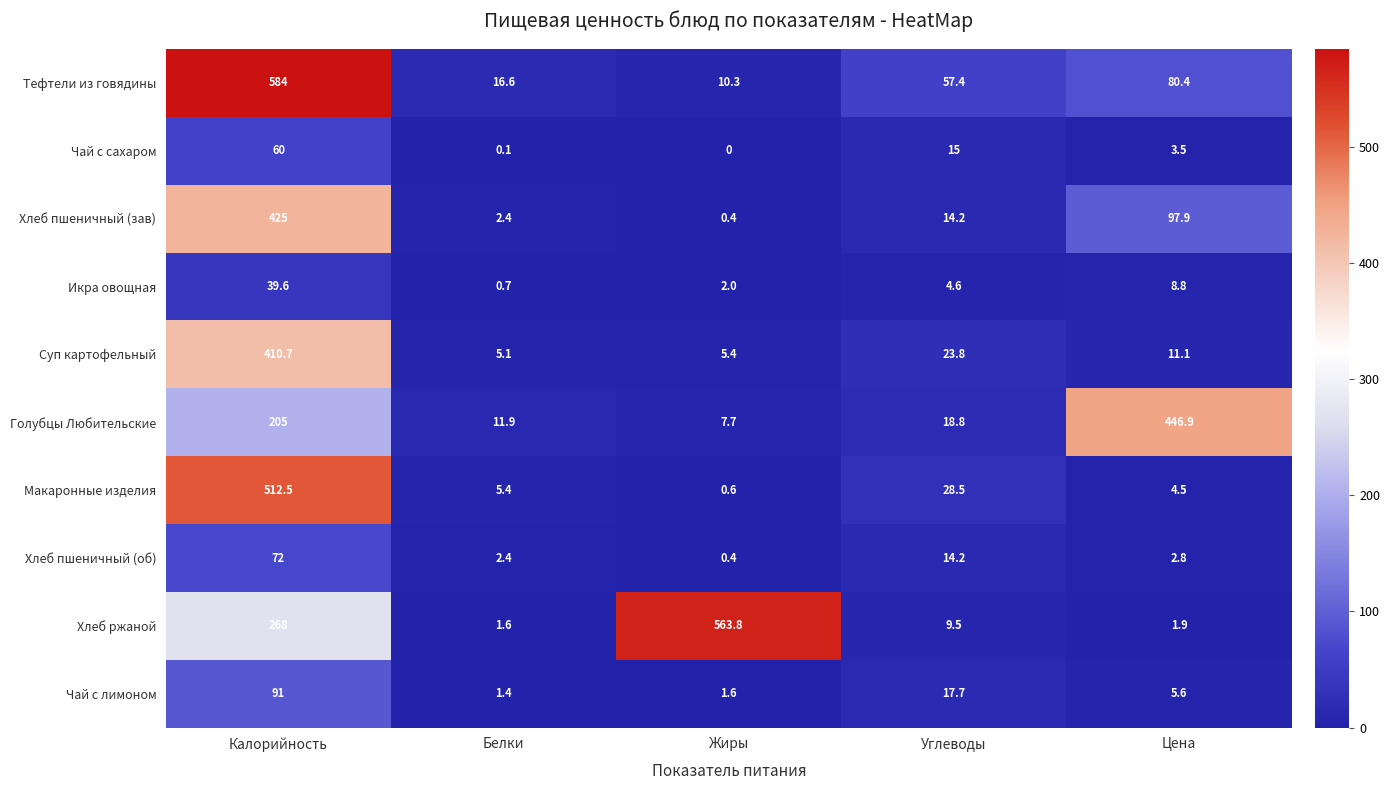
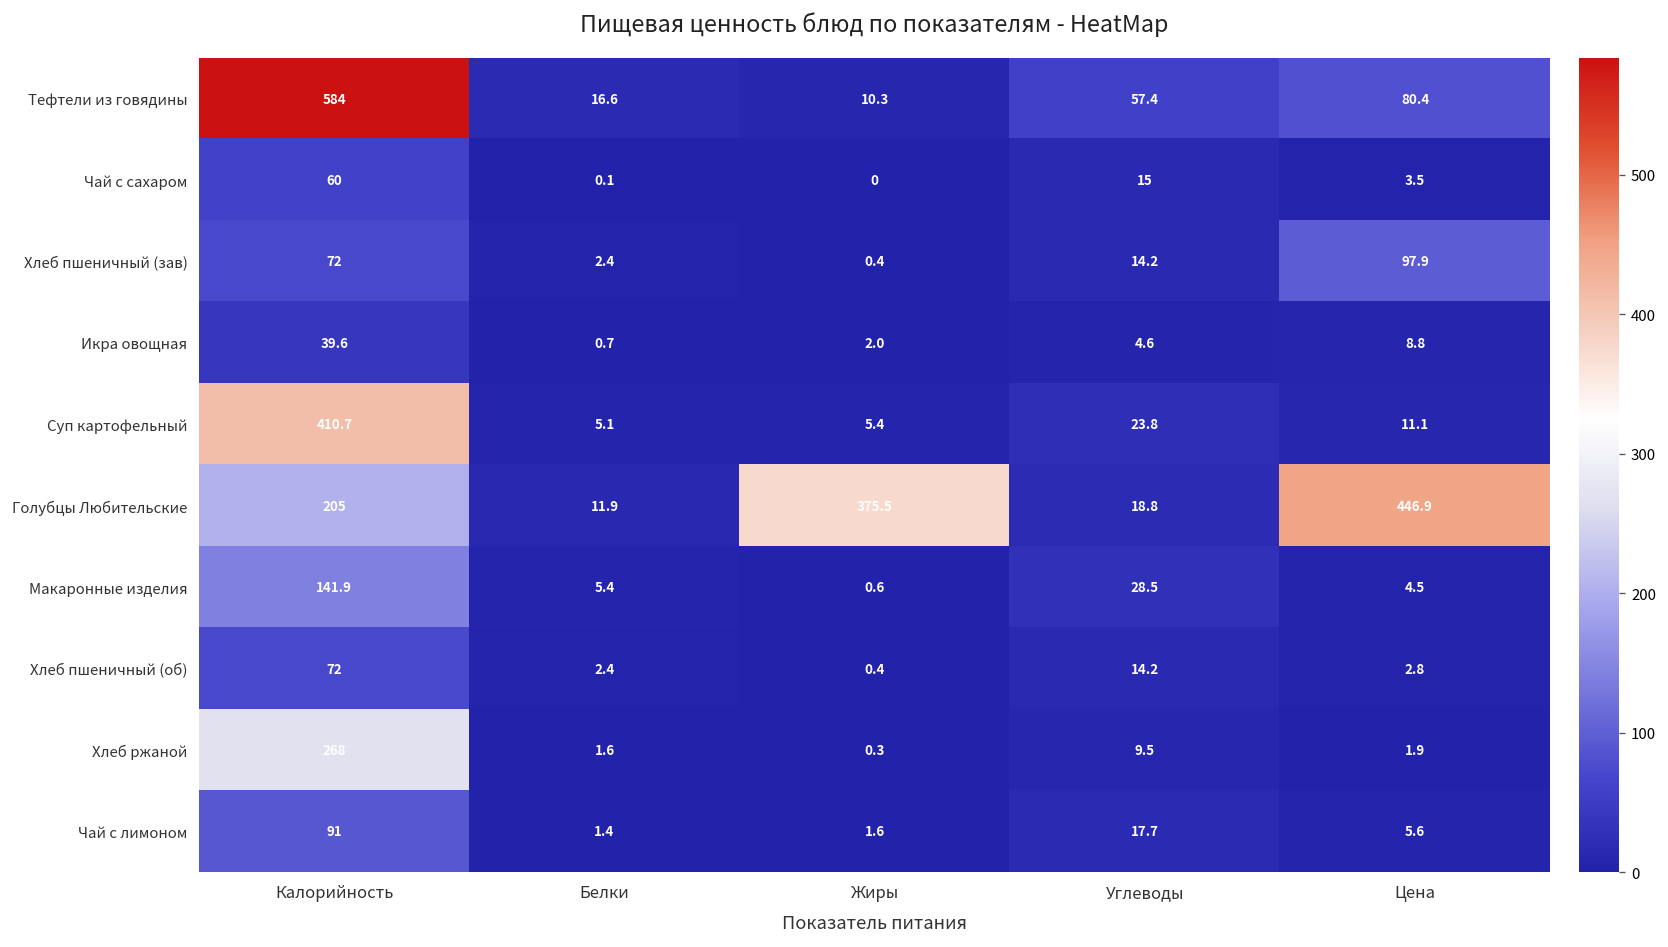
Хлеб пшеничный (зав), Калорийность: 425 -> 72
Голубцы Любительские, Жиры: 7.7 -> 375.5
Макаронные изделия, Калорийность: 512.5 -> 141.9
Хлеб ржаной, Жиры: 563.8 -> 0.3
